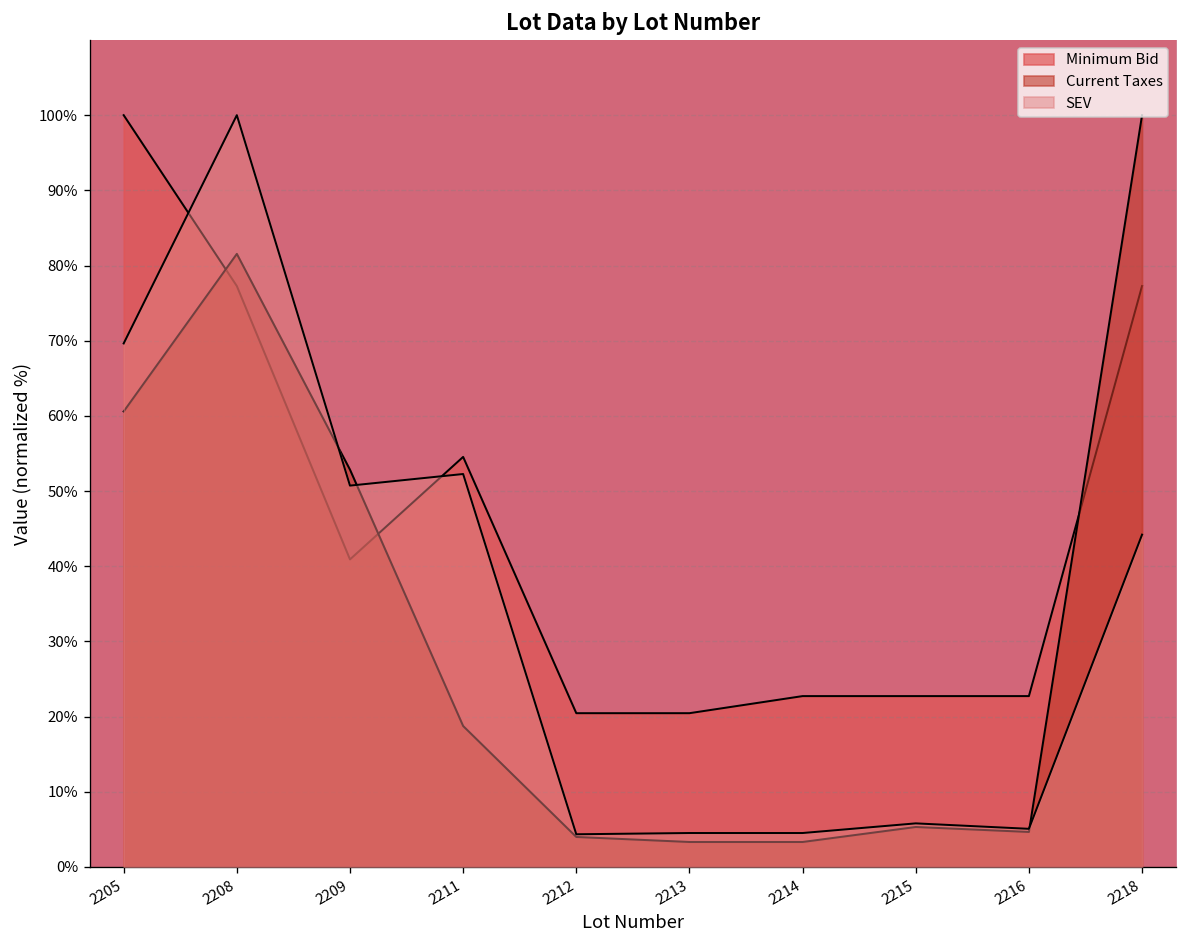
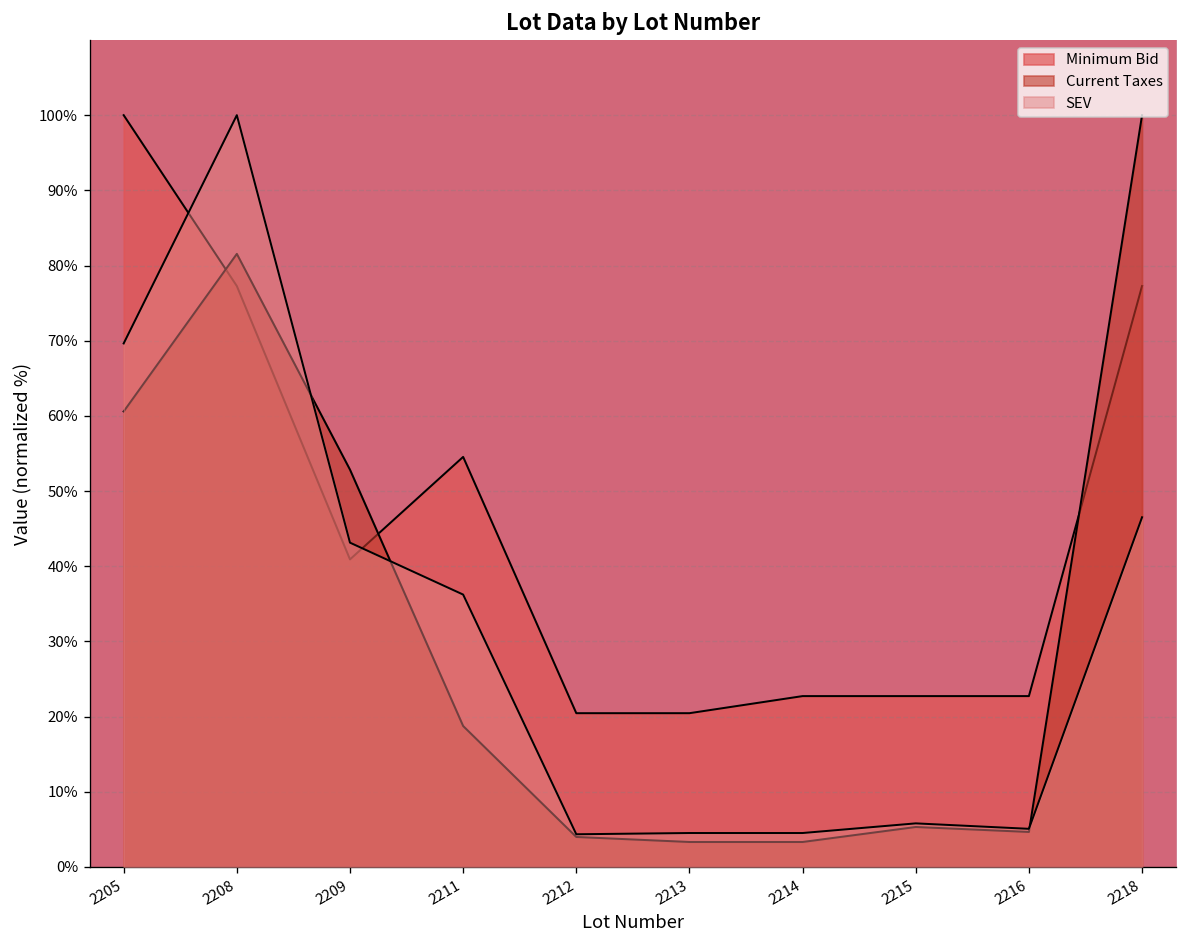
SEV, 2209: 51% -> 43%
SEV, 2211: 52% -> 36%
SEV, 2218: 44% -> 47%
